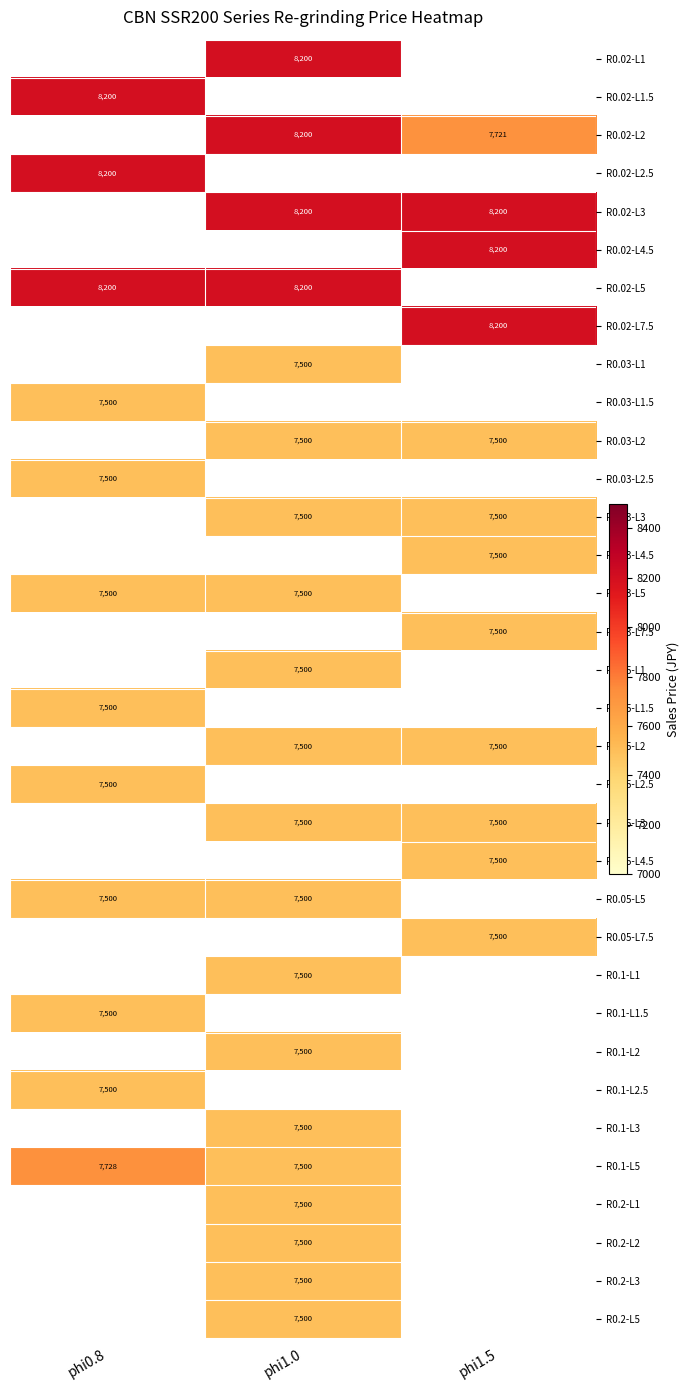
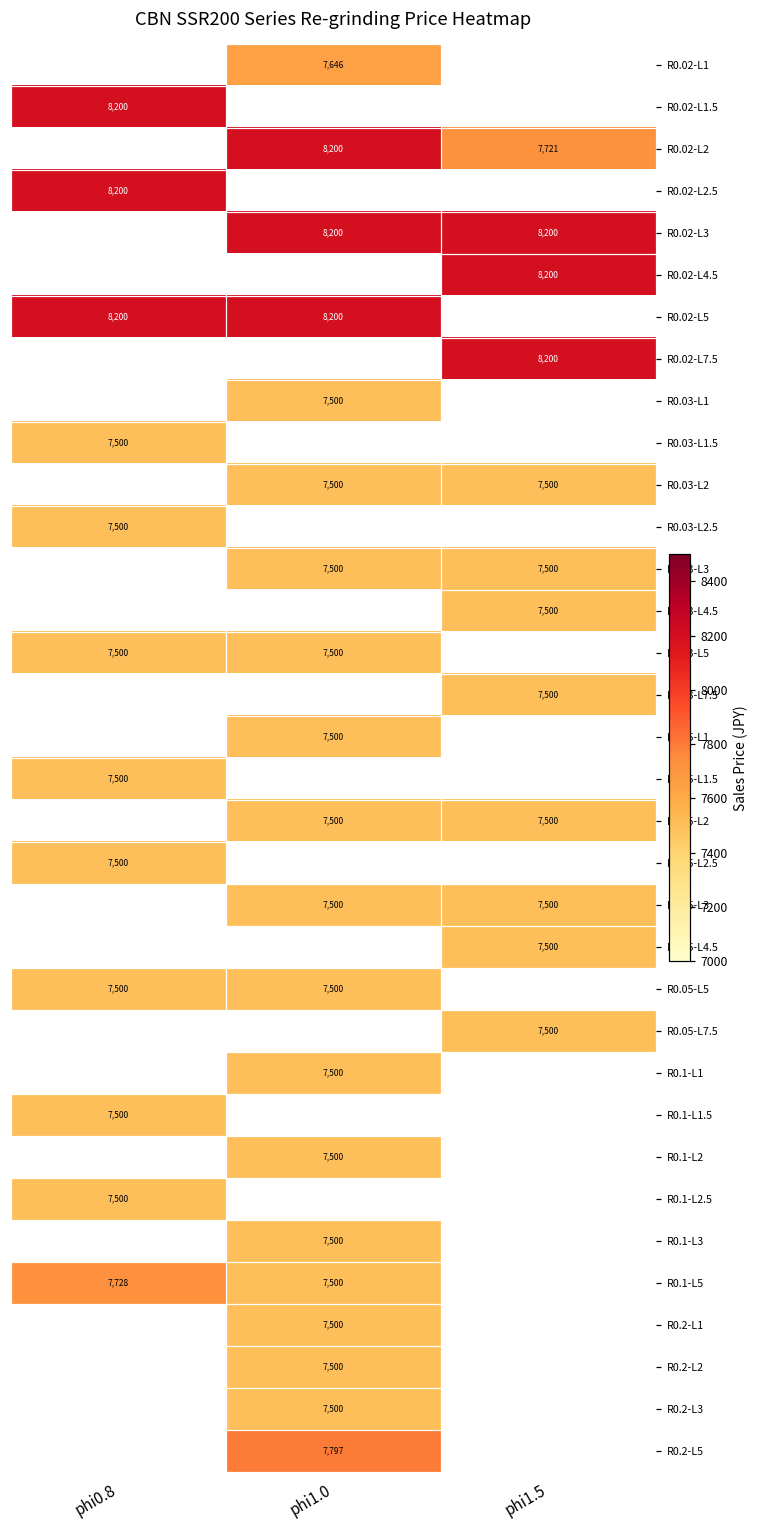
R0.02-L1, phi1.0: 8,200 -> 7,646
R0.2-L5, phi1.0: 7,500 -> 7,797
